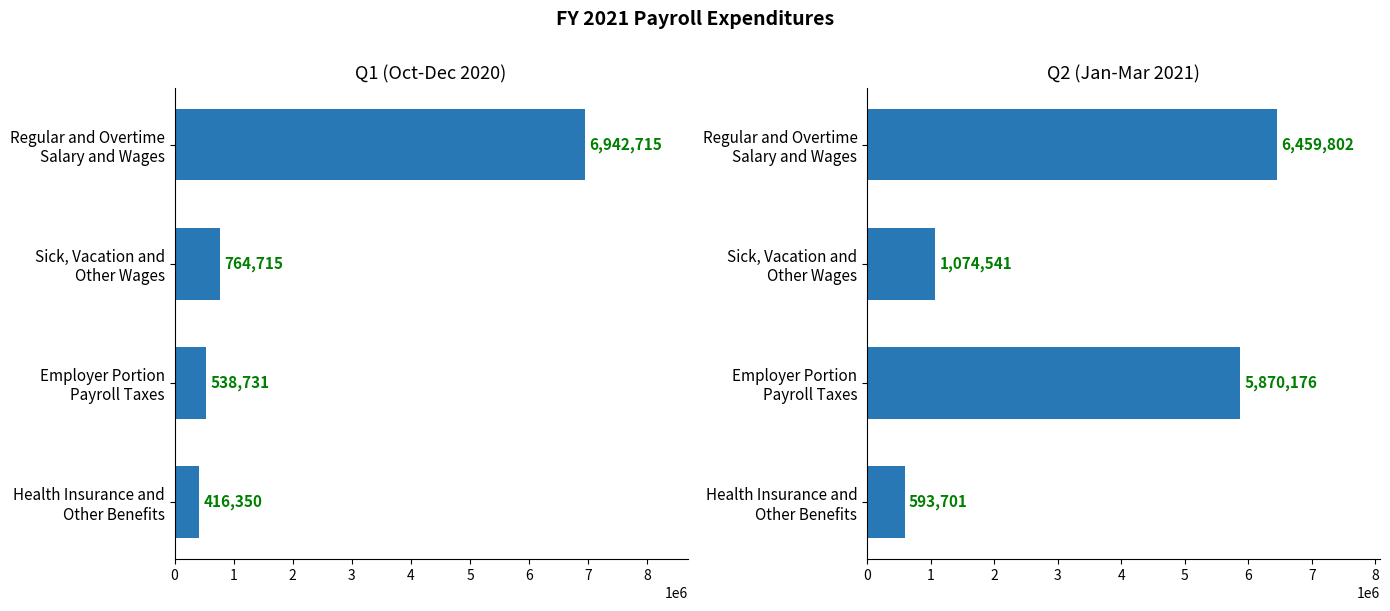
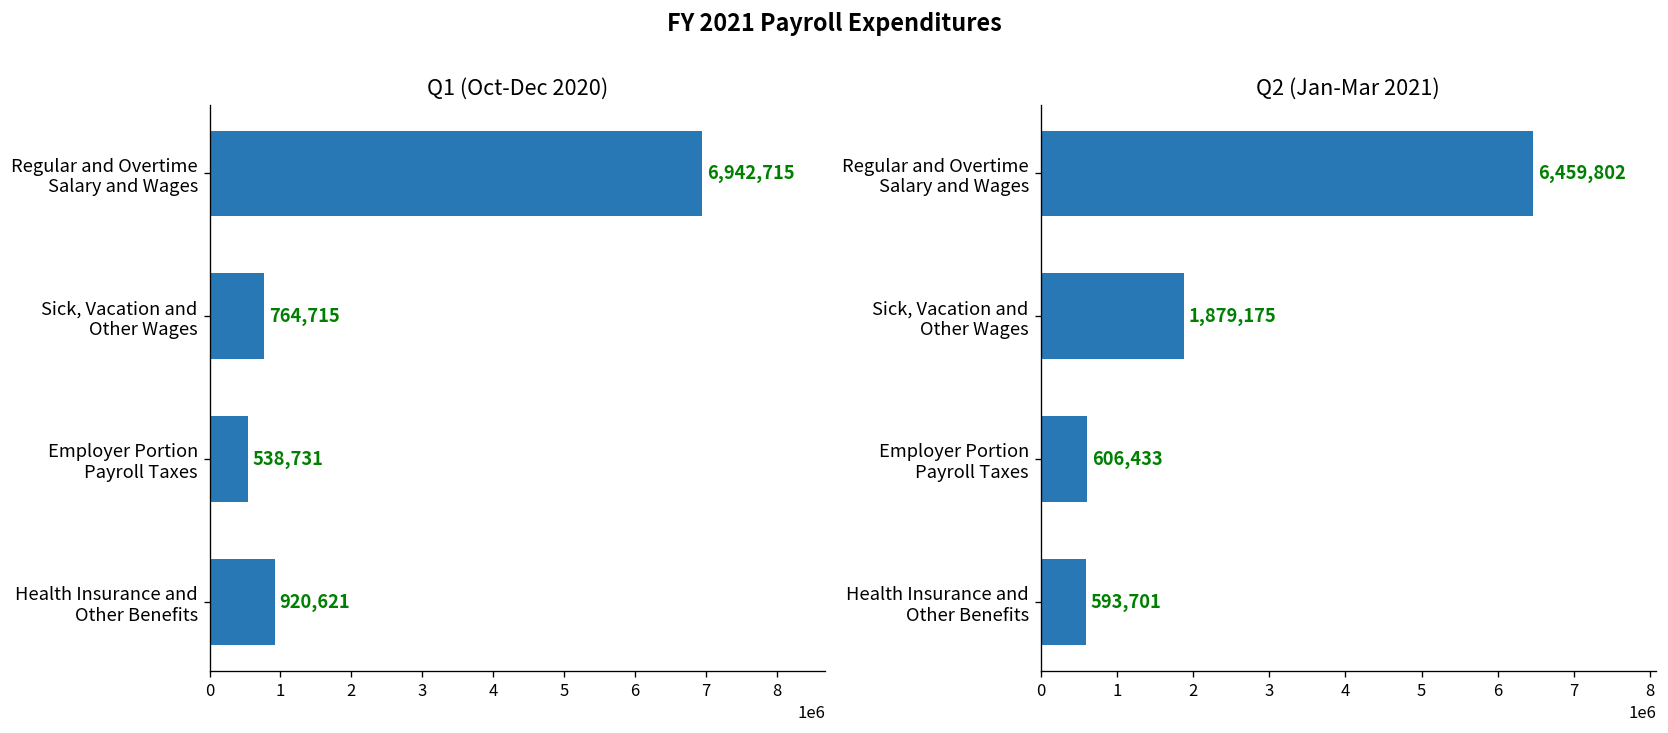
Q1 (Oct-Dec 2020), Health Insurance and Other Benefits: 416,350 -> 920,621
Q2 (Jan-Mar 2021), Sick, Vacation and Other Wages: 1,074,541 -> 1,879,175
Q2 (Jan-Mar 2021), Employer Portion Payroll Taxes: 5,870,176 -> 606,433
